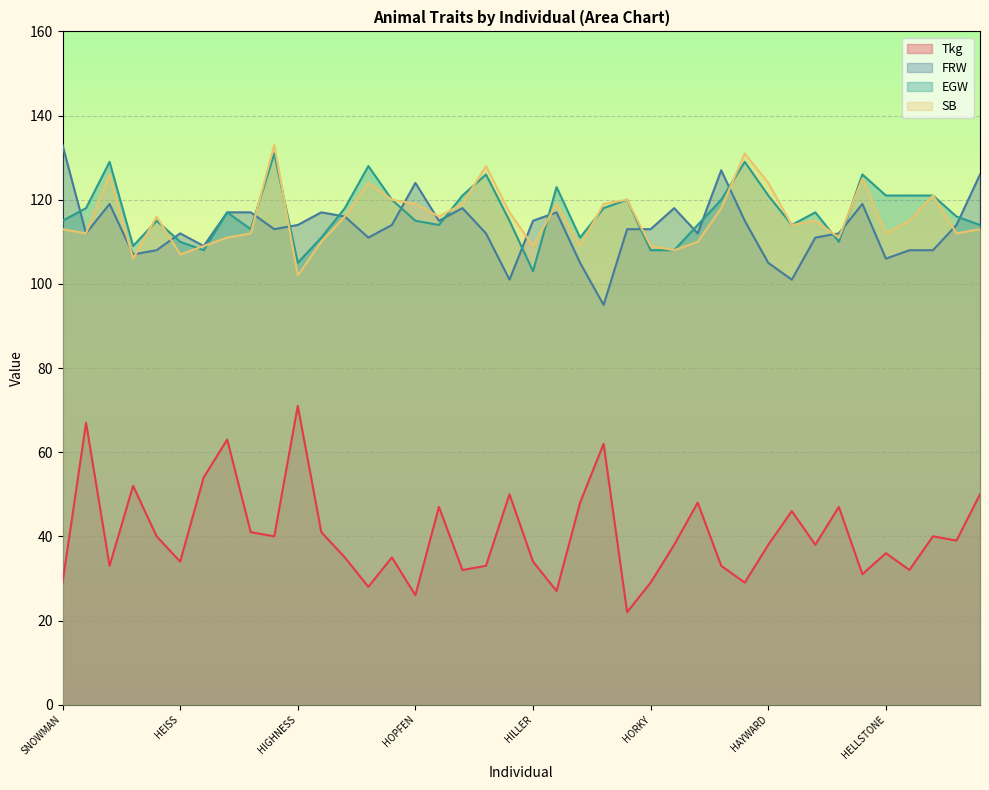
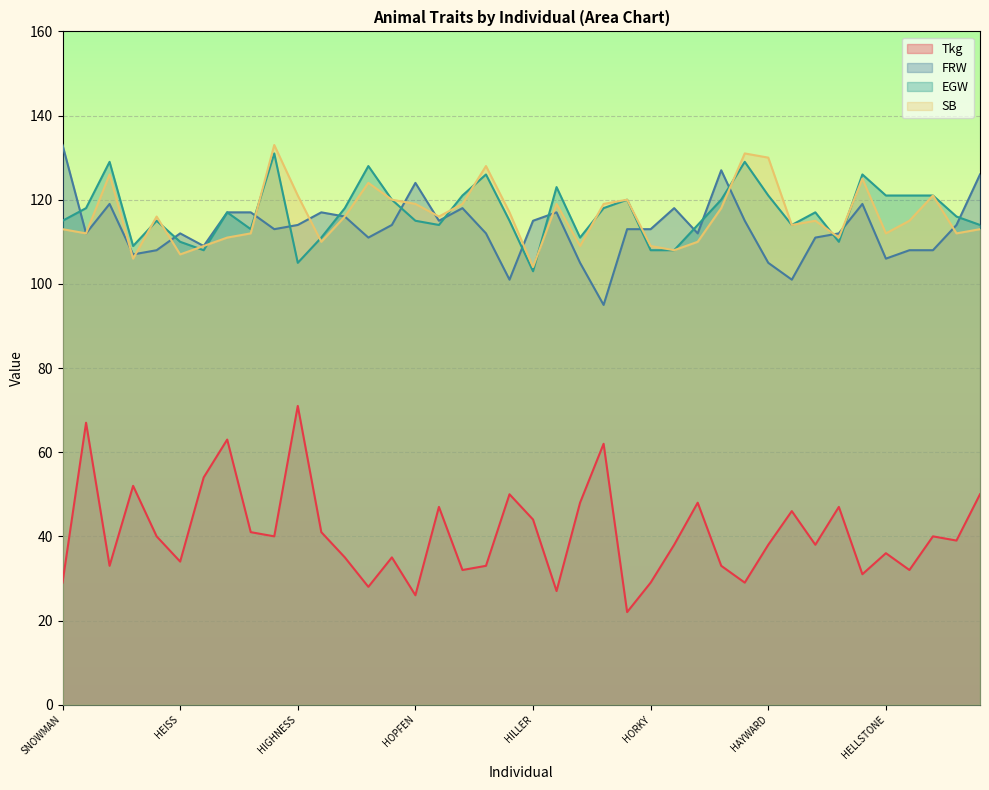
SB, HIGHNESS: 102 -> 121
Tkg, HILLER: 34 -> 44
SB, HILLER: 109 -> 104
SB, HAYWARD: 124 -> 130
